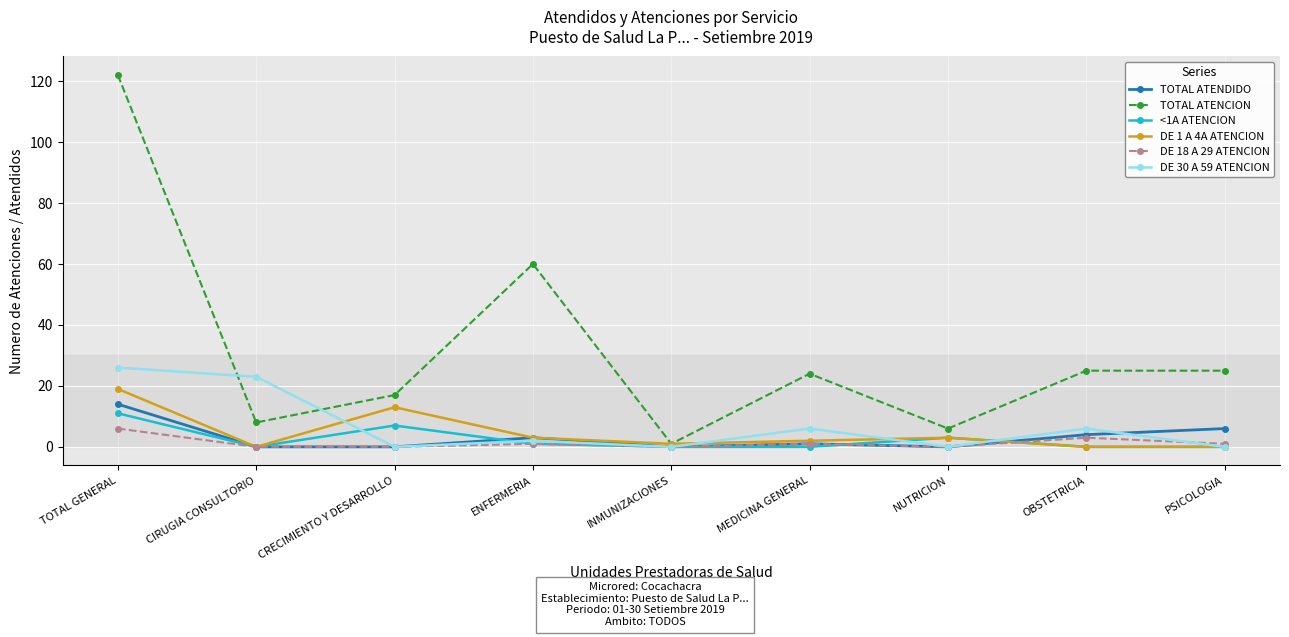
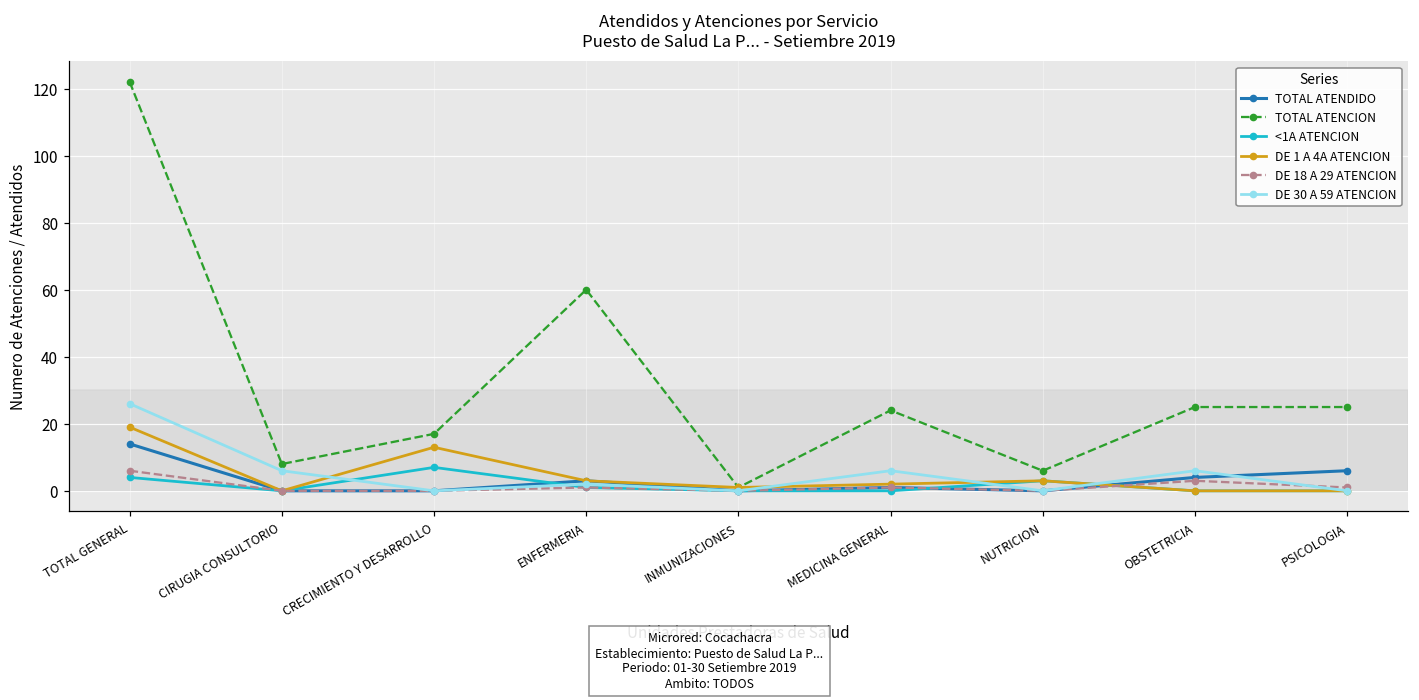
<1A ATENCION, TOTAL GENERAL: 11 -> 4
DE 30 A 59 ATENCION, CIRUGIA CONSULTORIO: 23 -> 6
